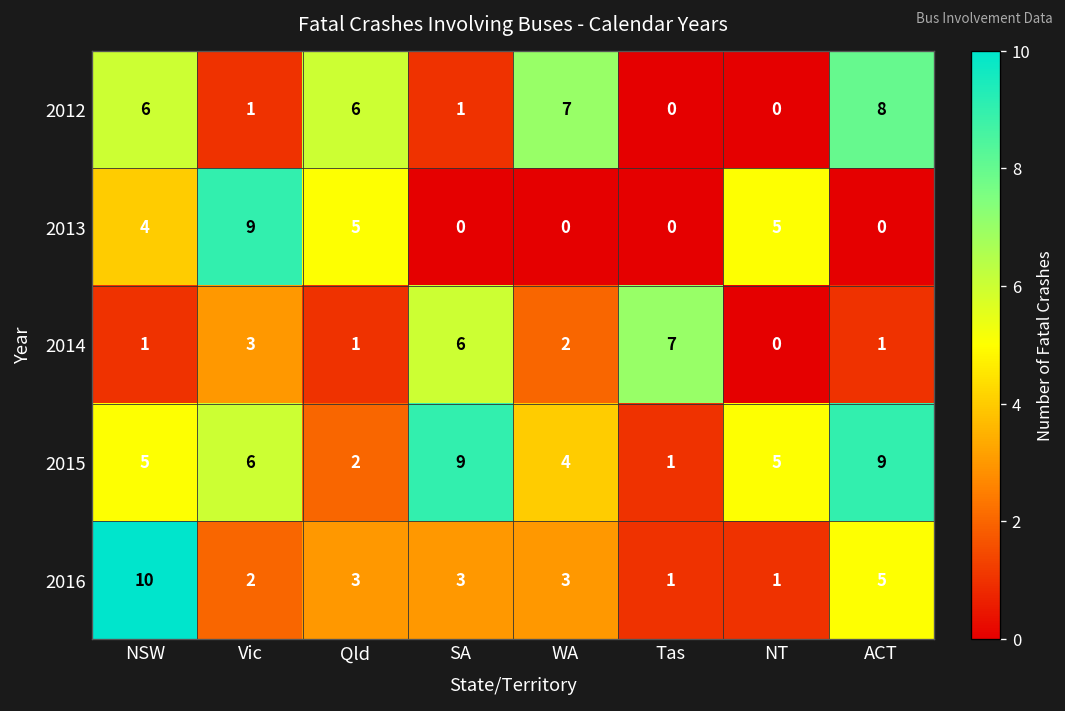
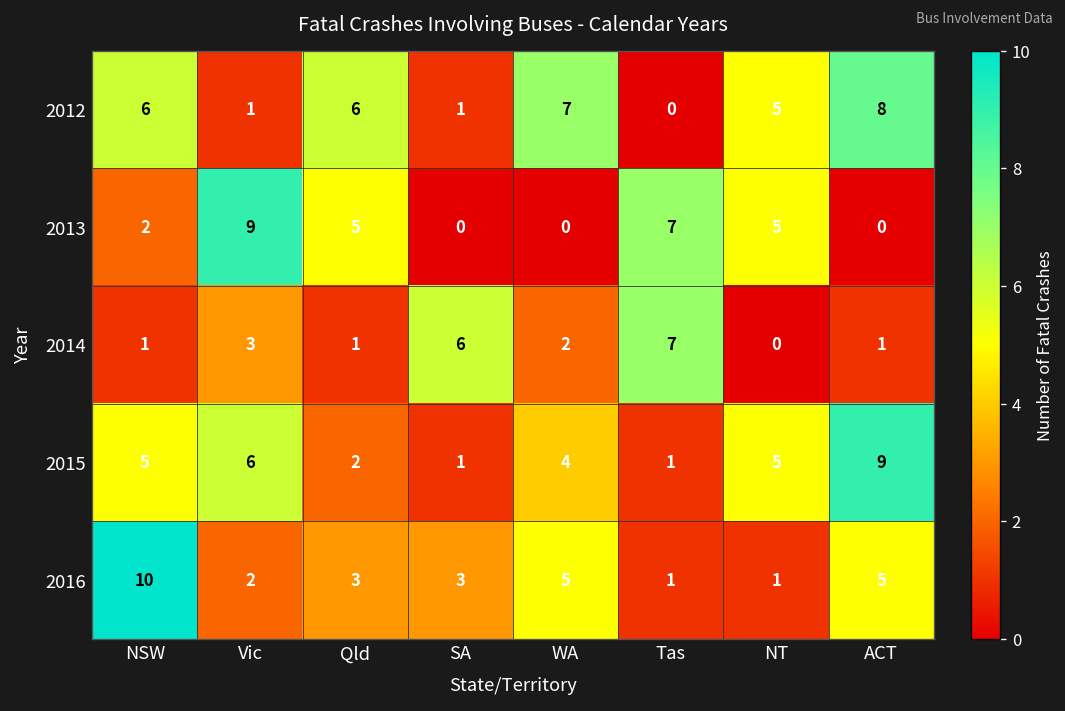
2012, NT: 0 -> 5
2013, NSW: 4 -> 2
2013, Tas: 0 -> 7
2015, SA: 9 -> 1
2016, WA: 3 -> 5
